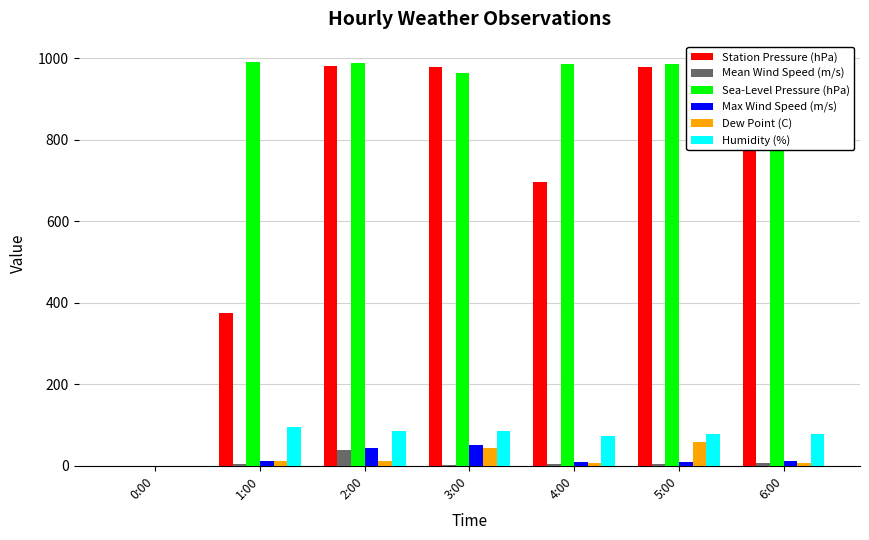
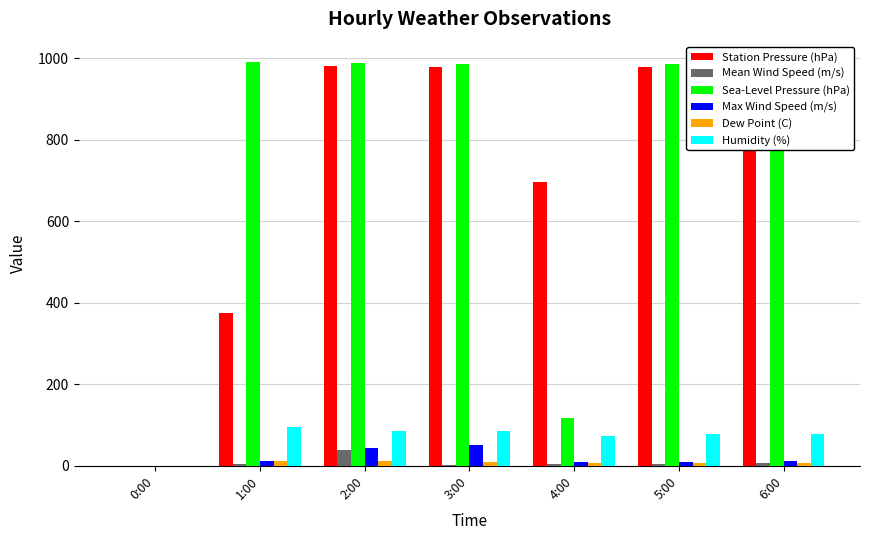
Sea-Level Pressure (hPa), 3:00: 960 -> 990
Dew Point (C), 3:00: 40 -> 10
Sea-Level Pressure (hPa), 4:00: 990 -> 120
Dew Point (C), 5:00: 60 -> 10
